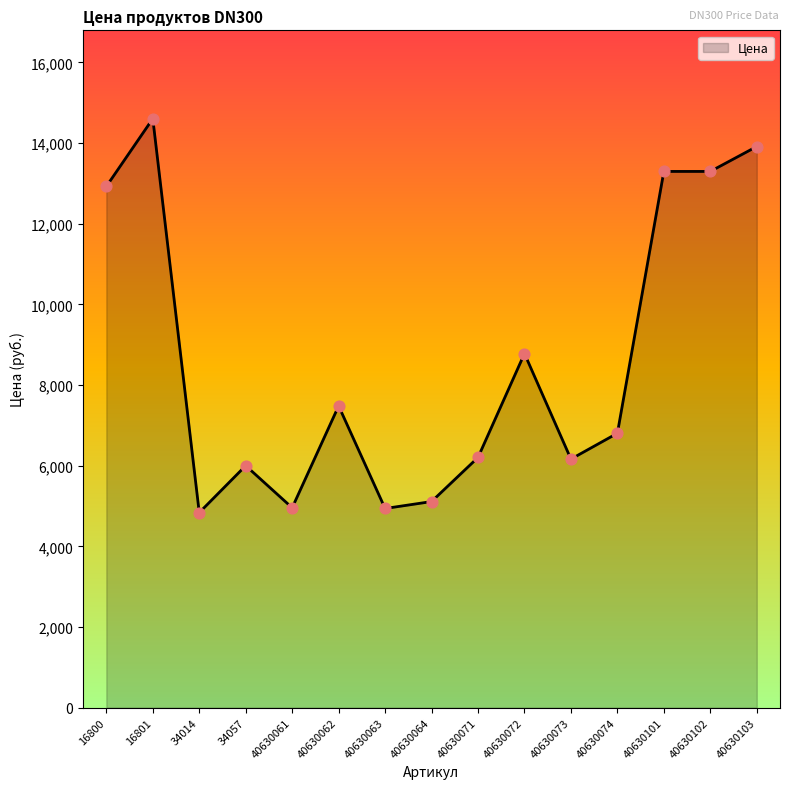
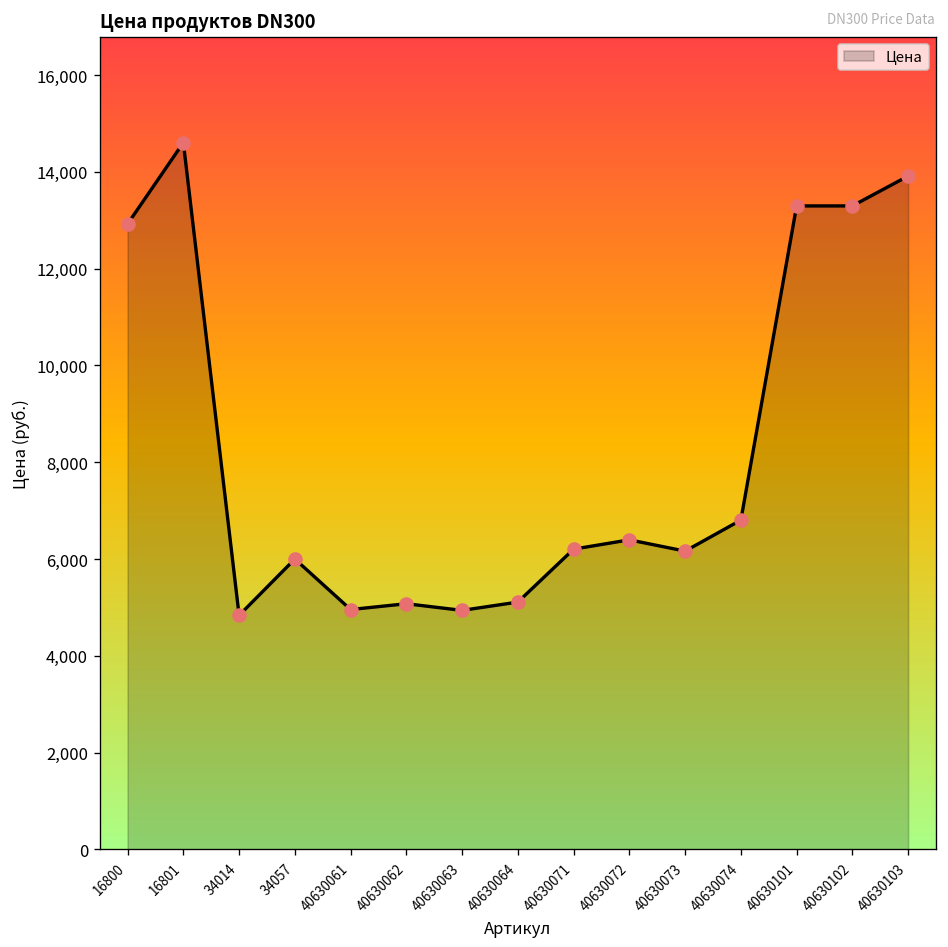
40630062: 7,500 -> 5,100
40630072: 8,800 -> 6,400
